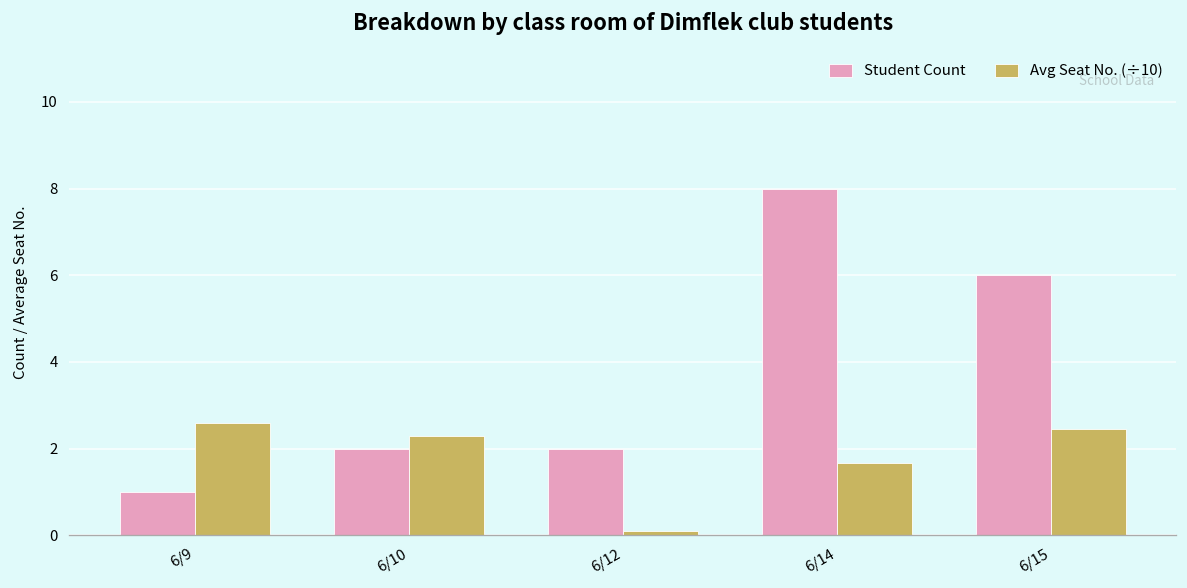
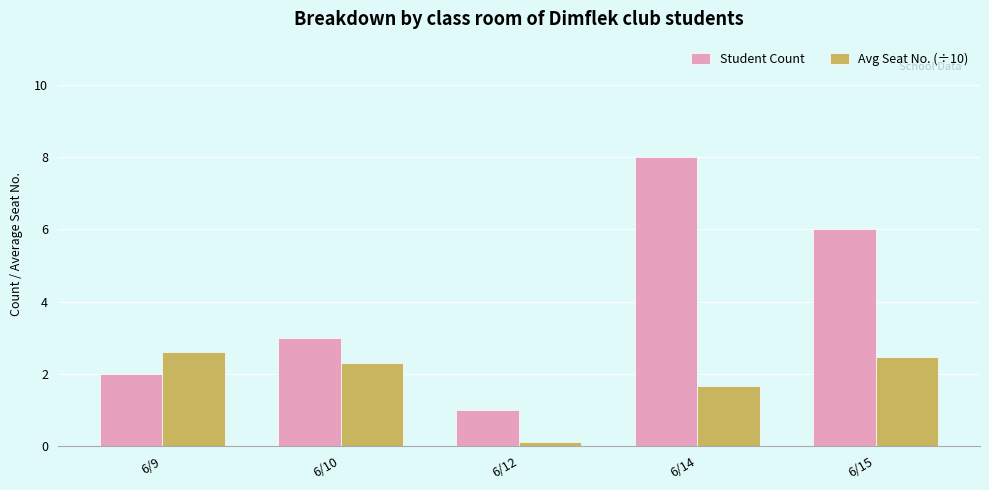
Student Count, 6/9: 1 -> 2
Student Count, 6/10: 2 -> 3
Student Count, 6/12: 2 -> 1
